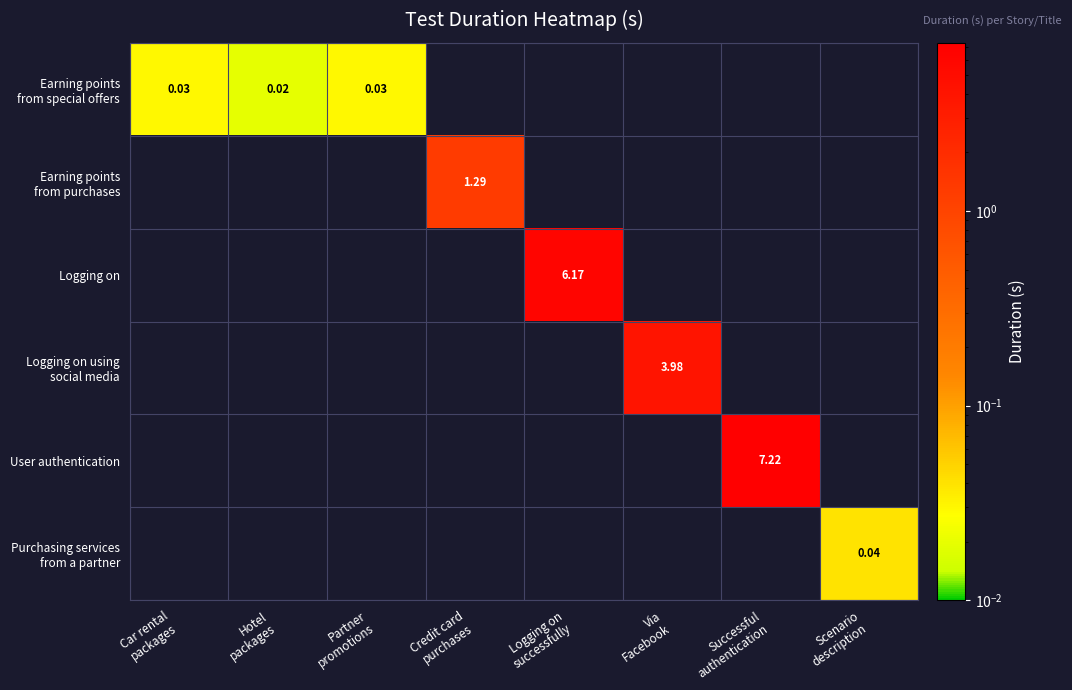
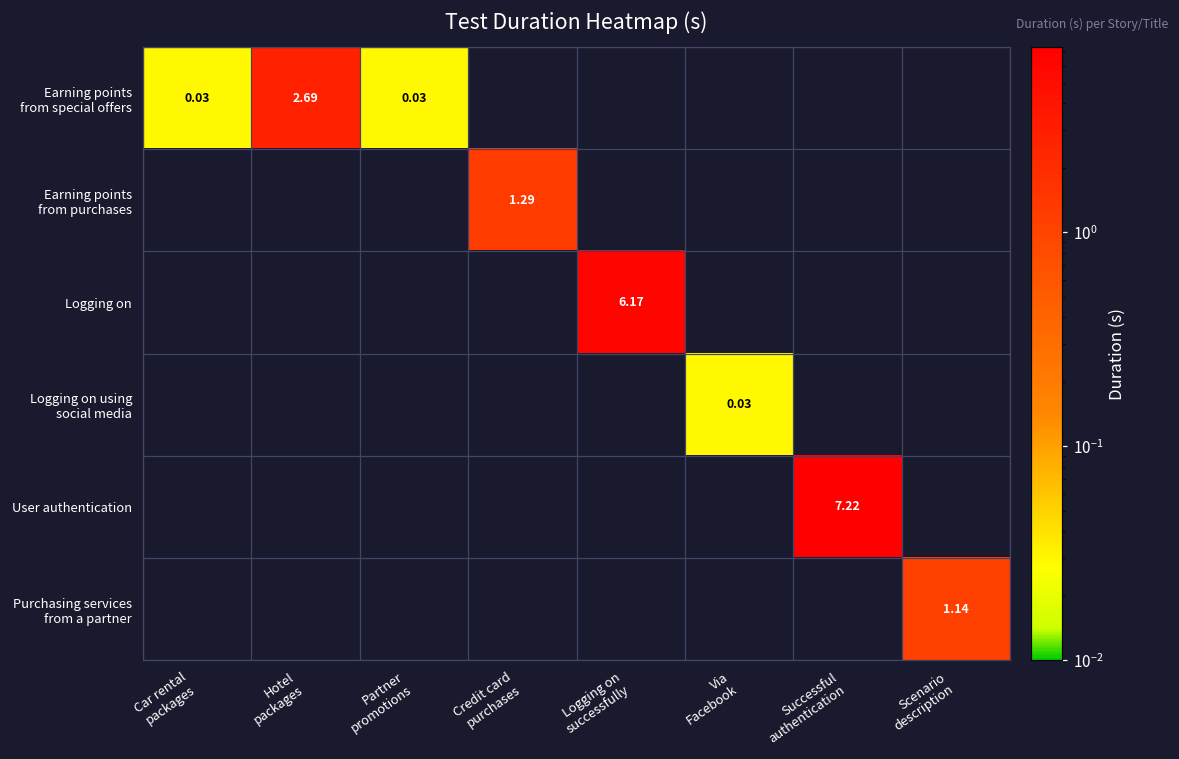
Earning points from special offers, Hotel packages: 0.02 -> 2.69
Logging on using social media, Via Facebook: 3.98 -> 0.03
Purchasing services from a partner, Scenario description: 0.04 -> 1.14
